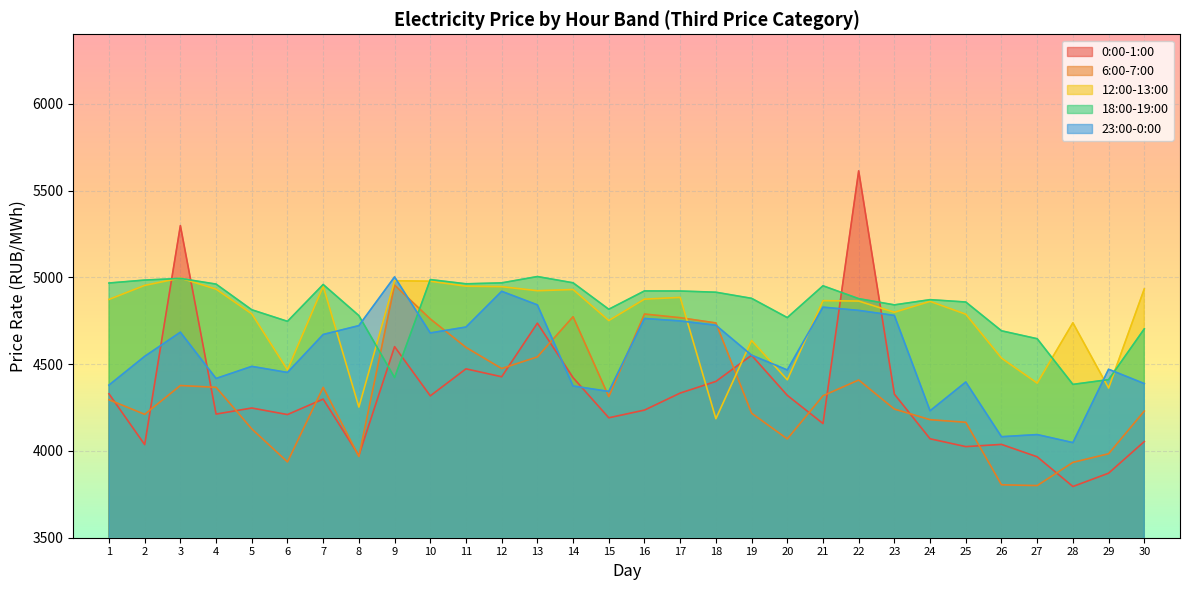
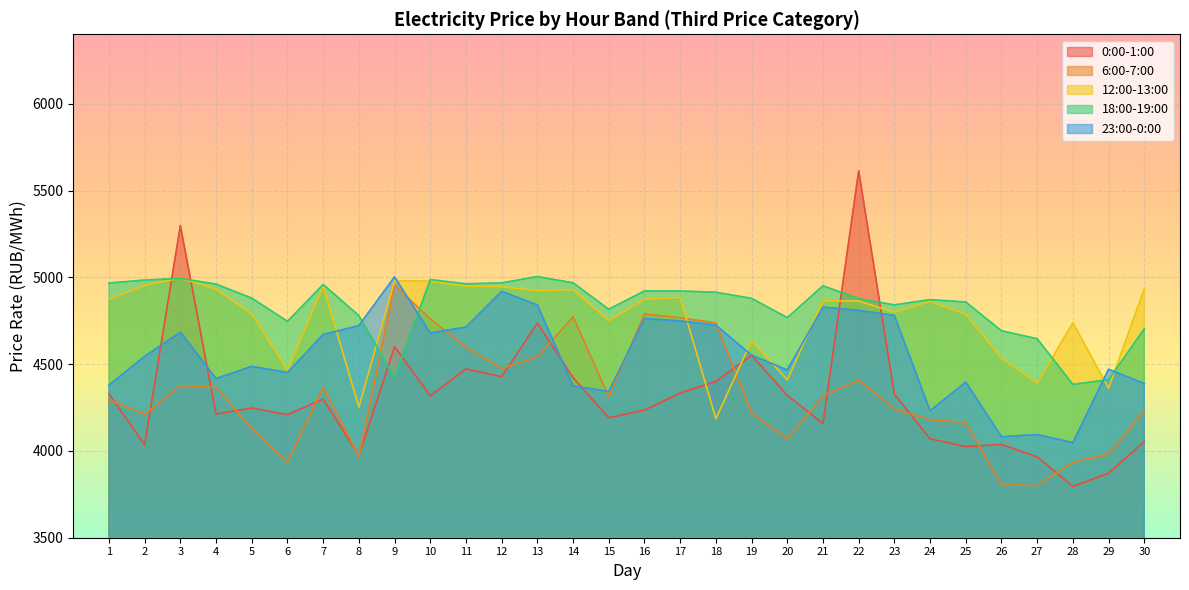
18:00-19:00, 5: 4810 -> 4880
